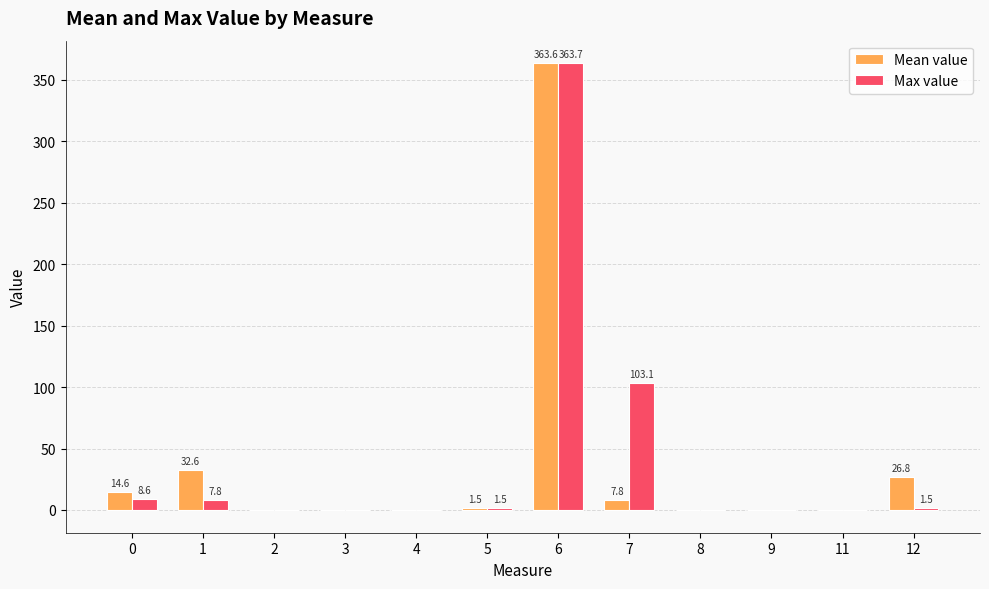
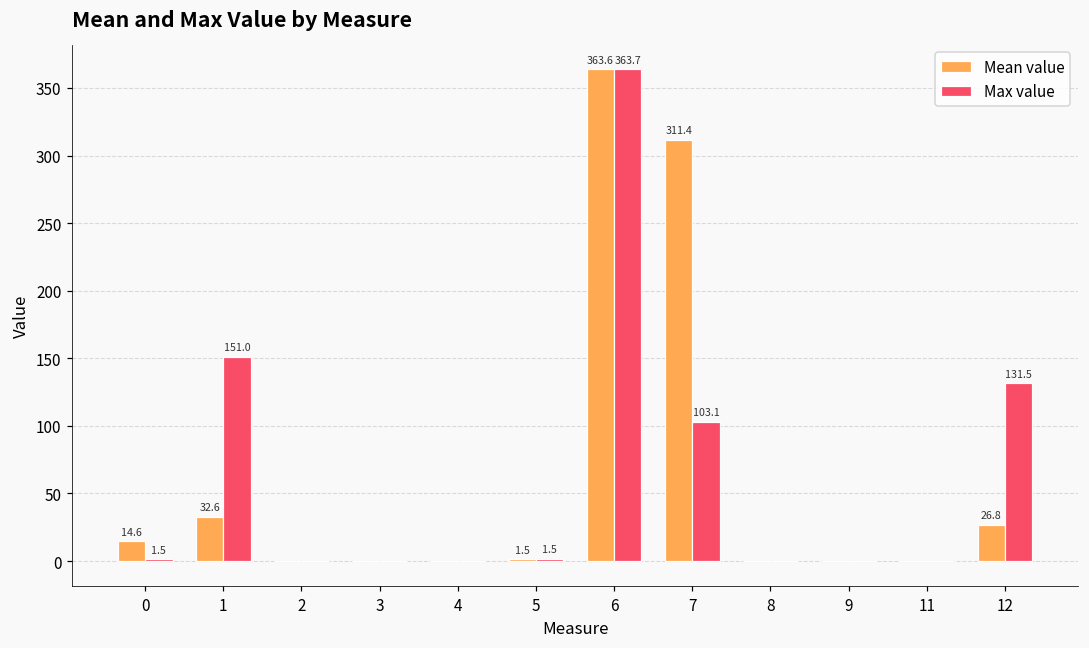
Max value, 0: 8.6 -> 1.5
Max value, 1: 7.8 -> 151.0
Mean value, 7: 7.8 -> 311.4
Max value, 12: 1.5 -> 131.5
